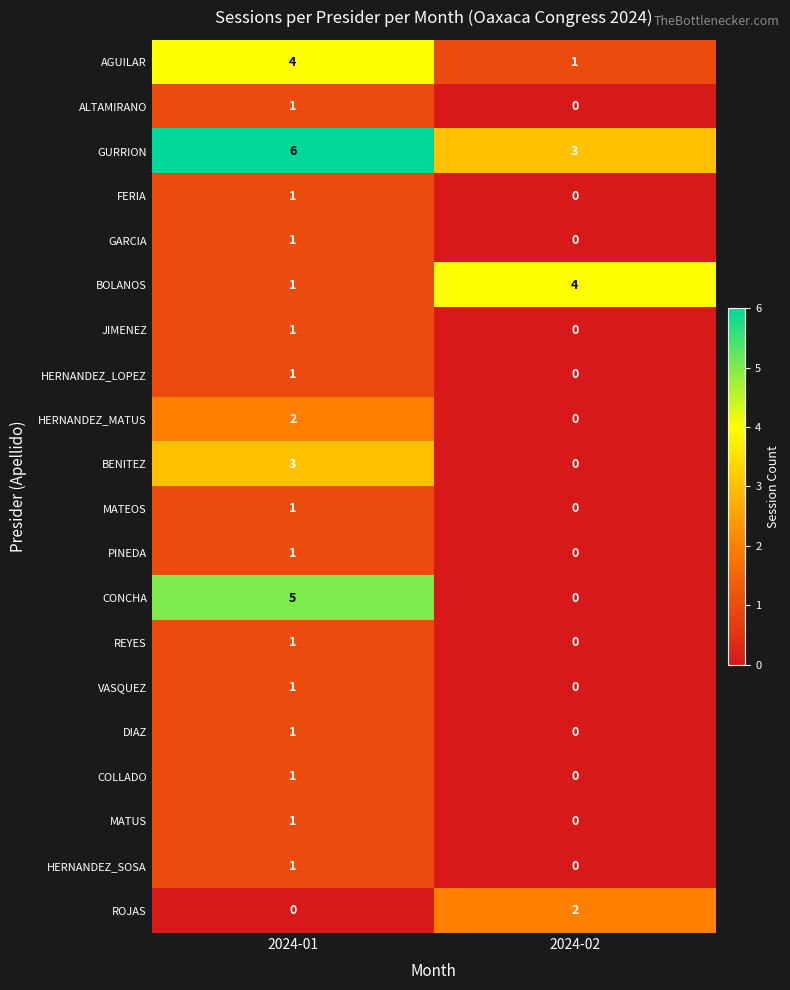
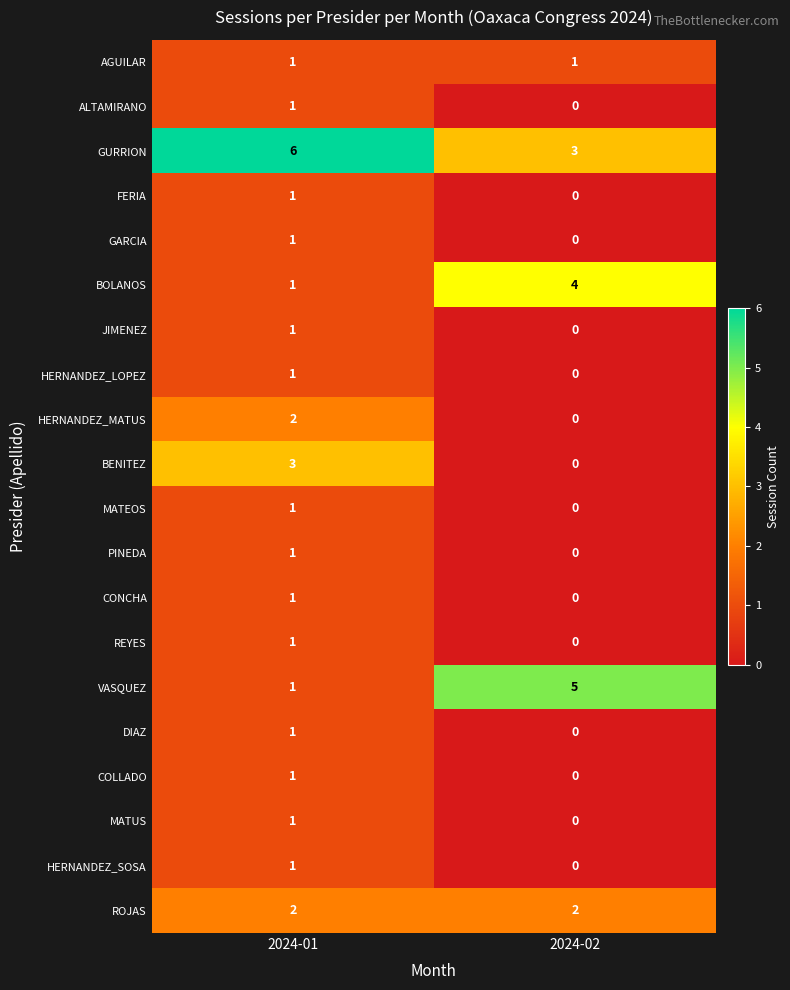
AGUILAR, 2024-01: 4 -> 1
CONCHA, 2024-01: 5 -> 1
VASQUEZ, 2024-02: 0 -> 5
ROJAS, 2024-01: 0 -> 2
